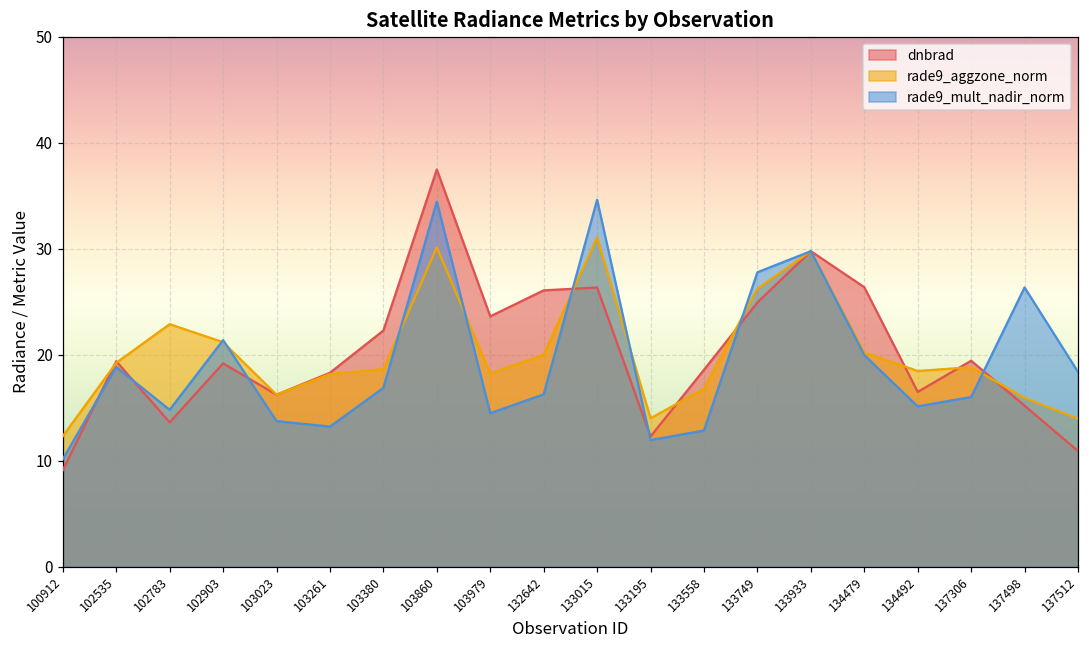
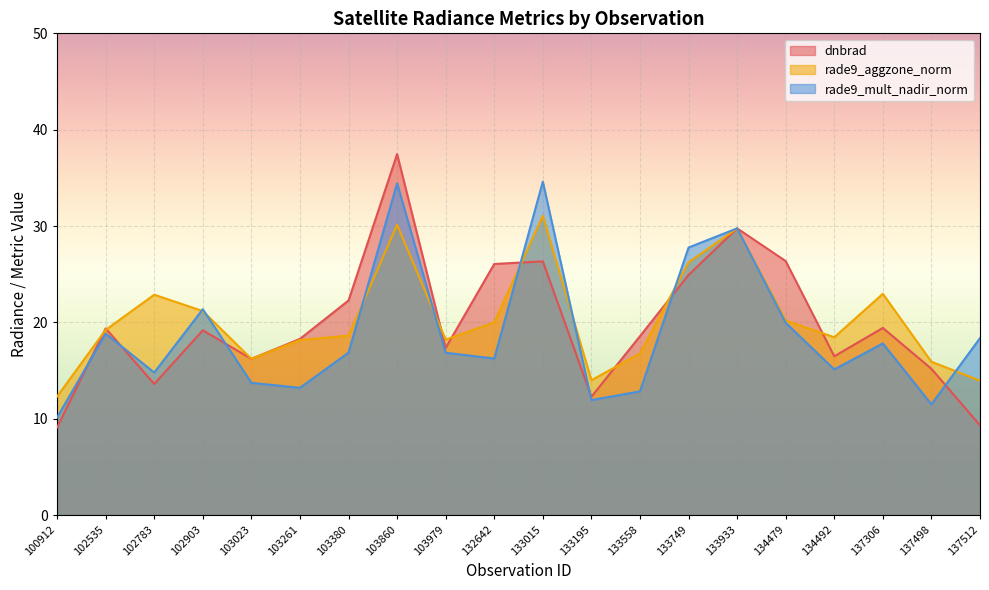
dnbrad, 103979: 24 -> 17
rade9_mult_nadir_norm, 103979: 14 -> 17
rade9_aggzone_norm, 137306: 19 -> 23
rade9_mult_nadir_norm, 137306: 16 -> 18
rade9_mult_nadir_norm, 137498: 26 -> 11
dnbrad, 137512: 11 -> 9
